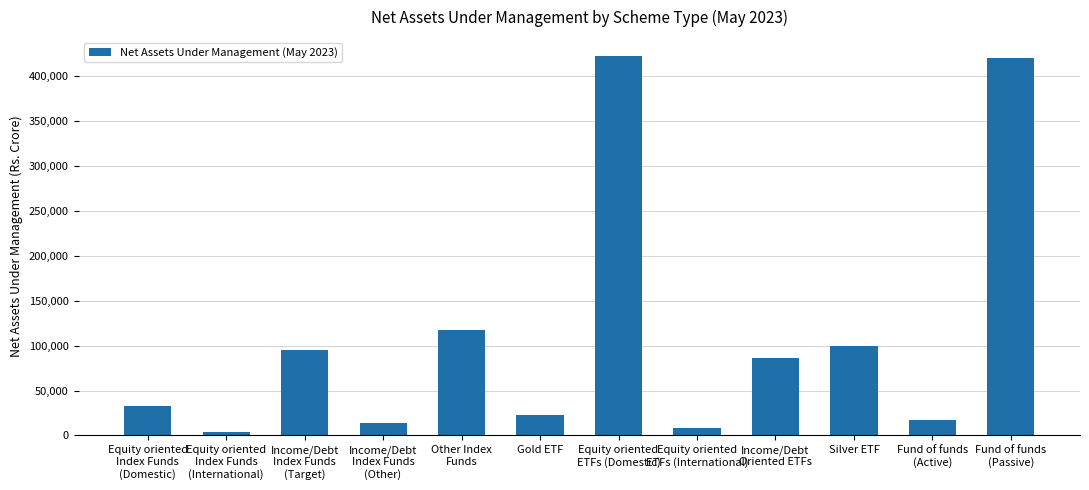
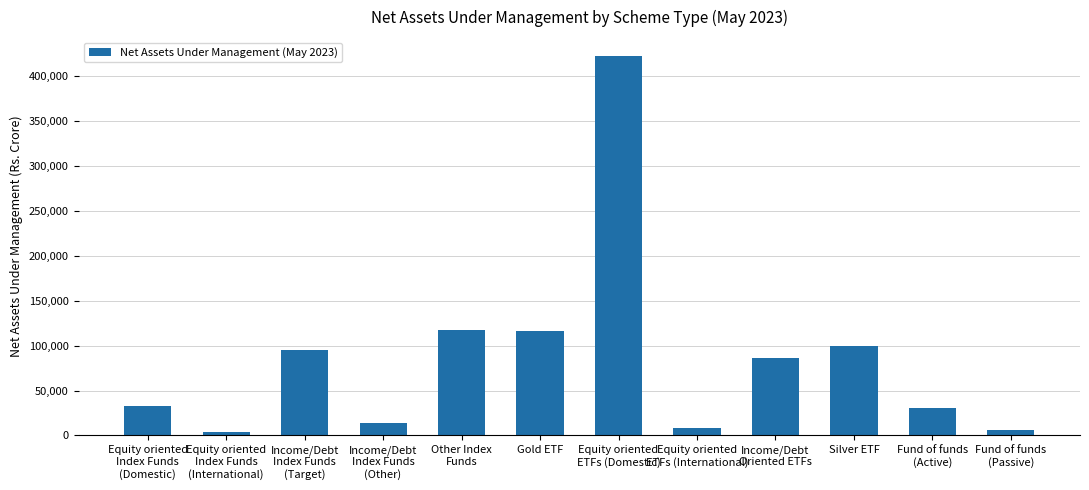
Gold ETF: 20,000 -> 120,000
Fund of funds (Active): 20,000 -> 30,000
Fund of funds (Passive): 420,000 -> 10,000
